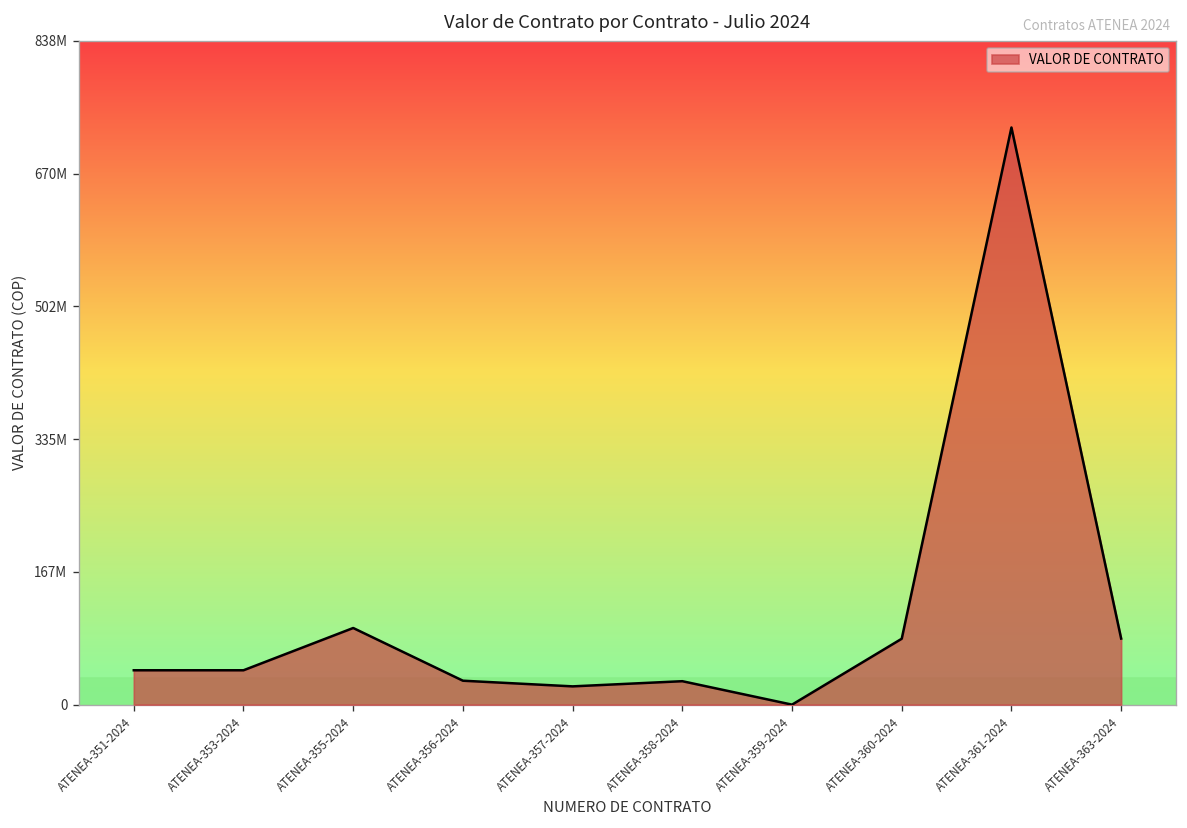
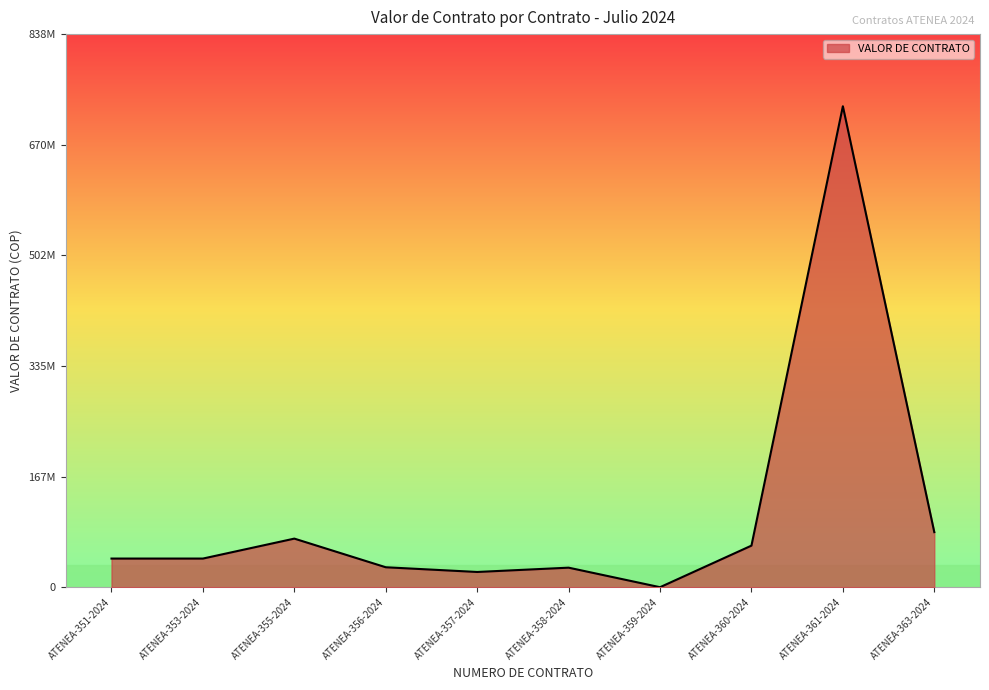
ATENEA-355-2024: 100000000 -> 70000000
ATENEA-360-2024: 80000000 -> 60000000
